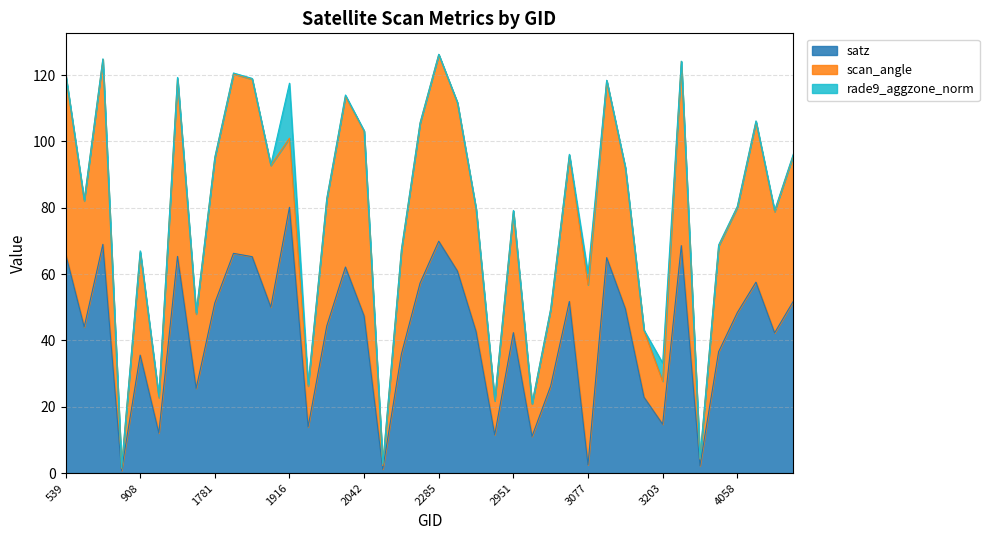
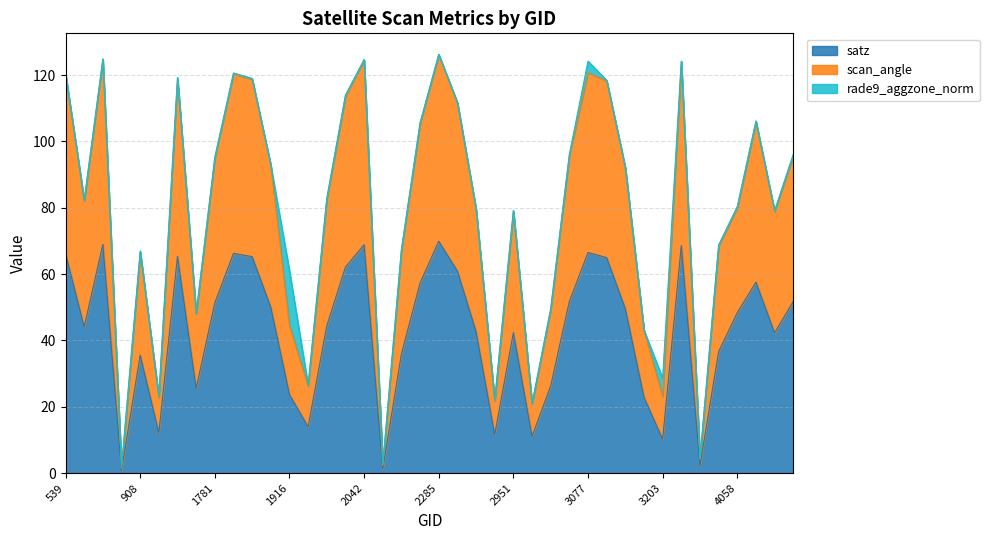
satz, 1916: 80 -> 24
satz, 2042: 47 -> 69
satz, 3077: 3 -> 67
satz, 3203: 15 -> 10
